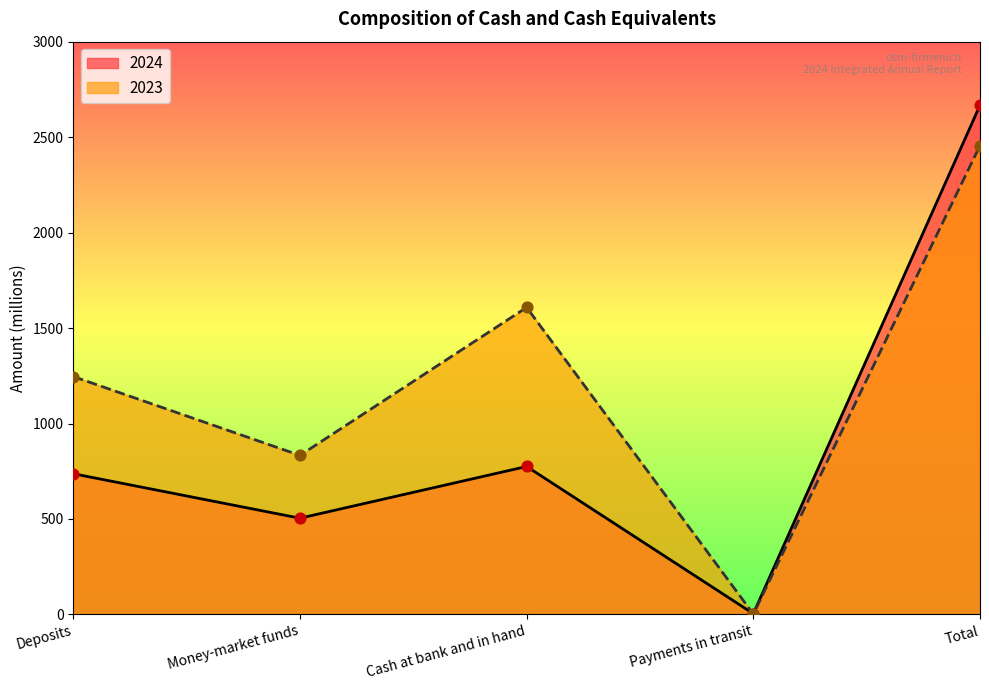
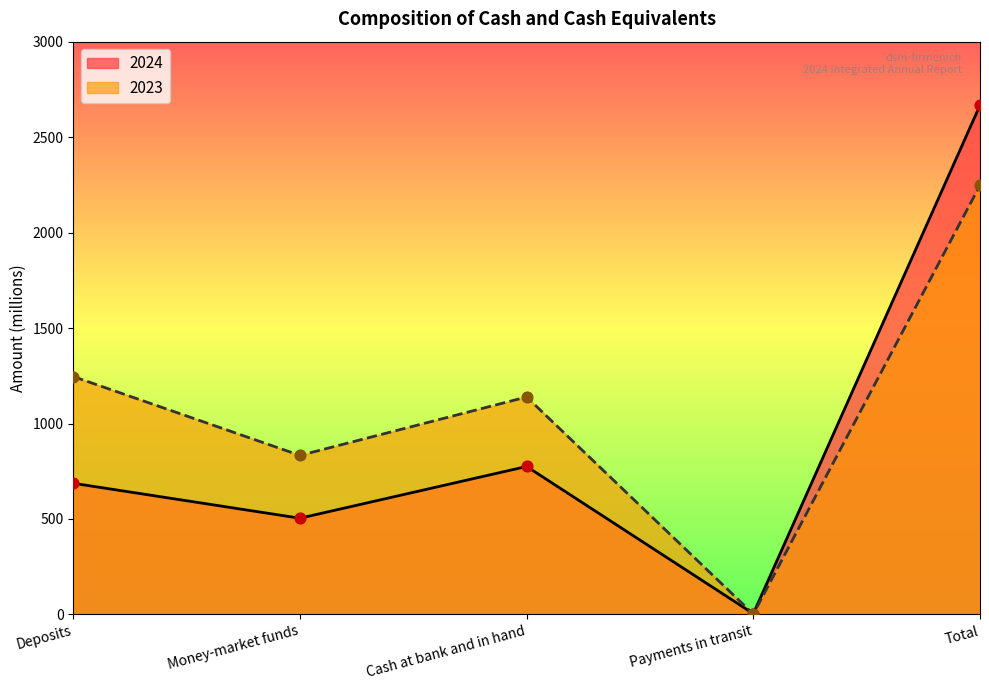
2024, Deposits: 740 -> 690
2023, Cash at bank and in hand: 1610 -> 1140
2023, Total: 2460 -> 2250
